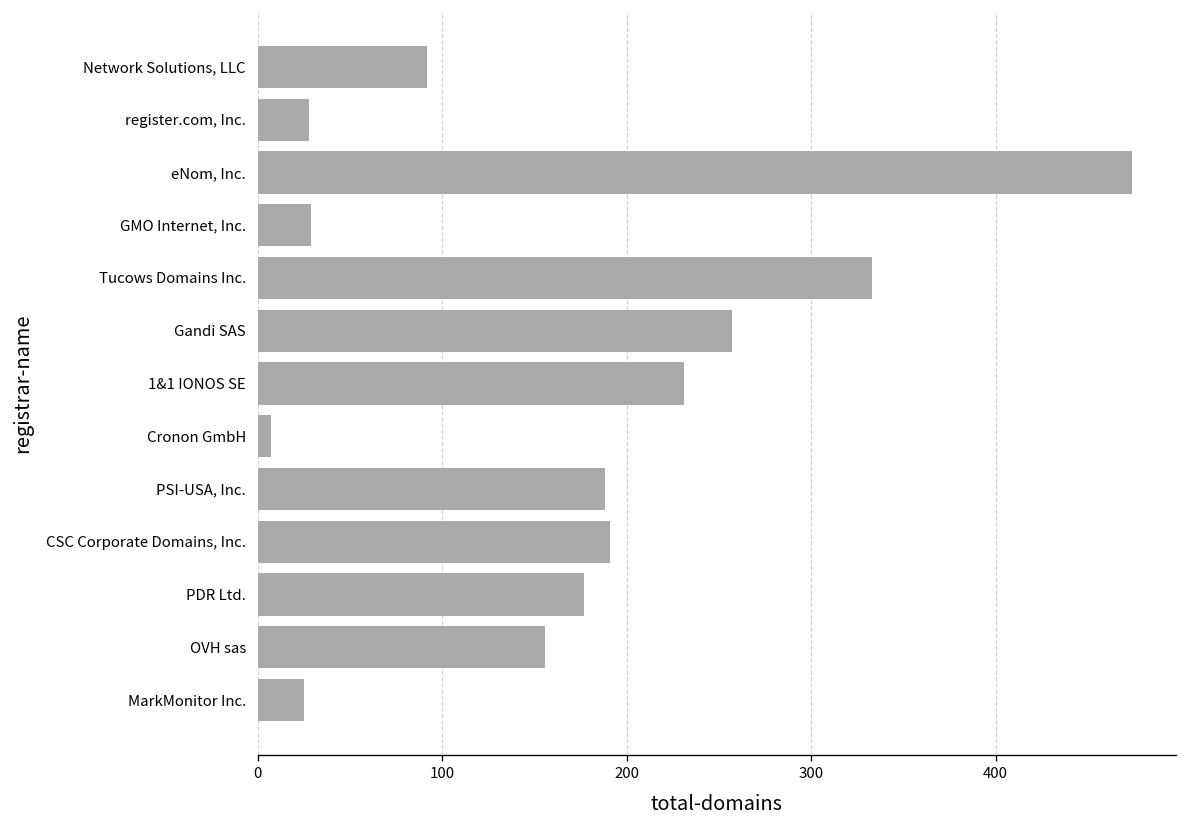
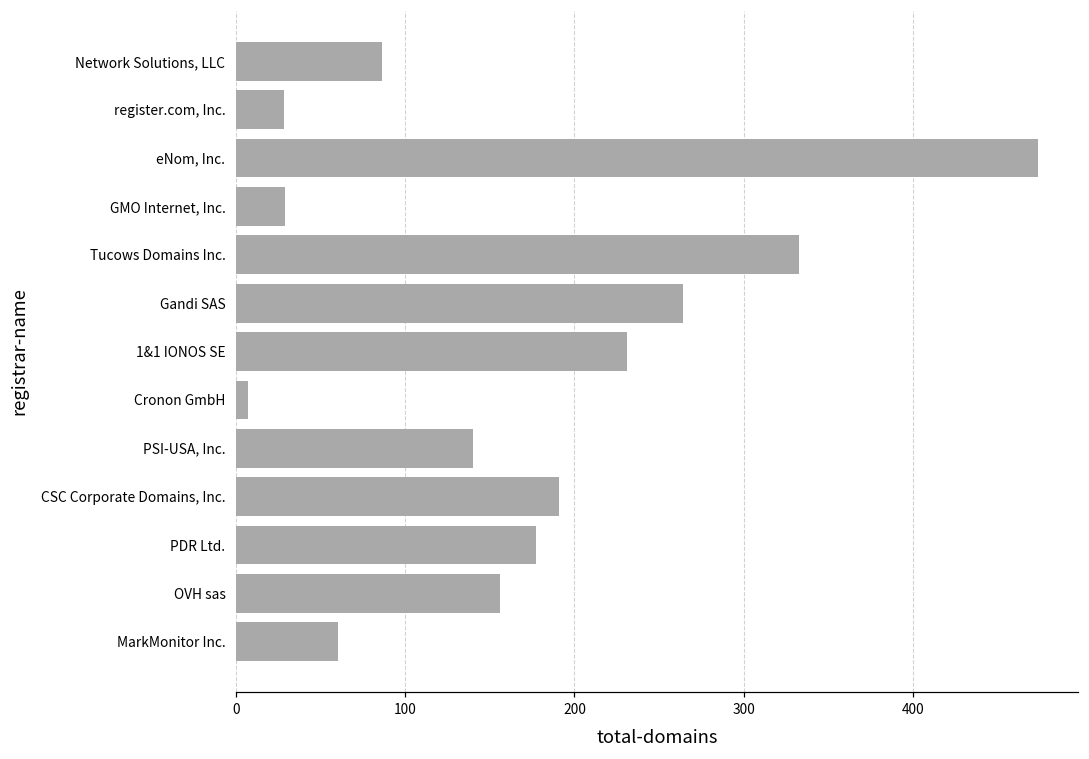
Network Solutions, LLC: 92 -> 86
Gandi SAS: 257 -> 264
PSI-USA, Inc.: 188 -> 140
MarkMonitor Inc.: 25 -> 60
